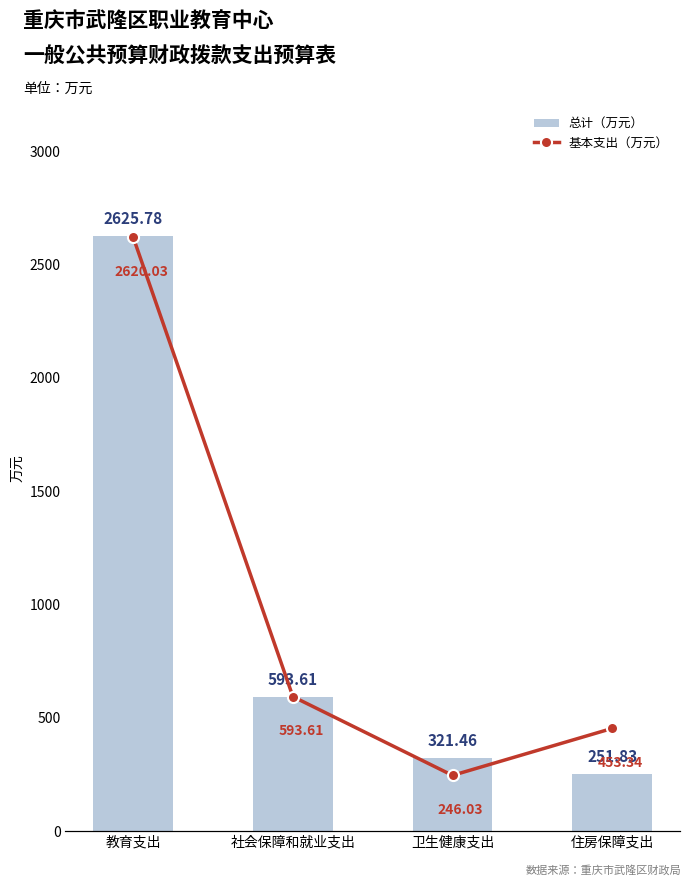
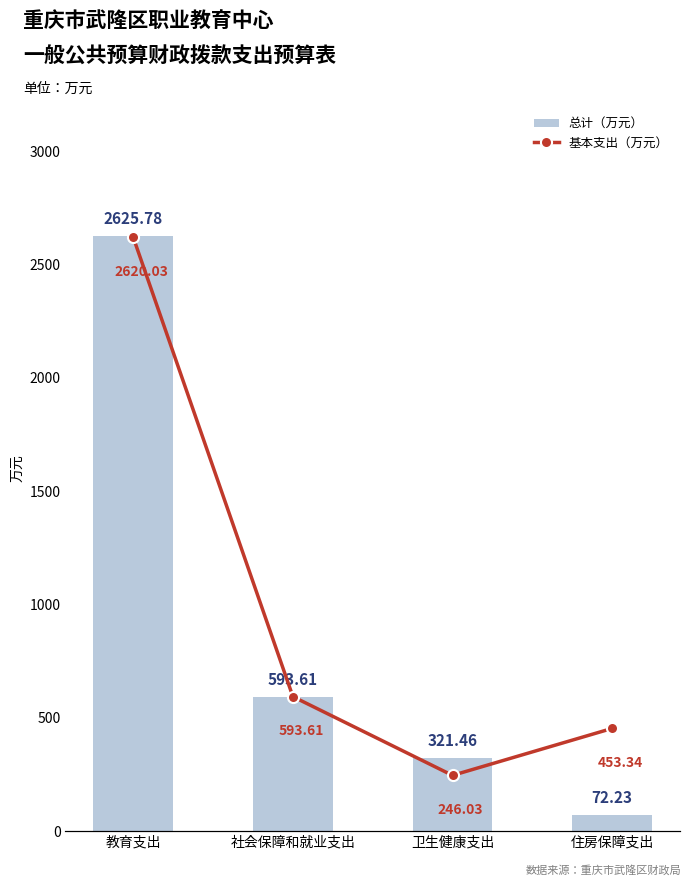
总计（万元）, 住房保障支出: 251.83 -> 72.23
